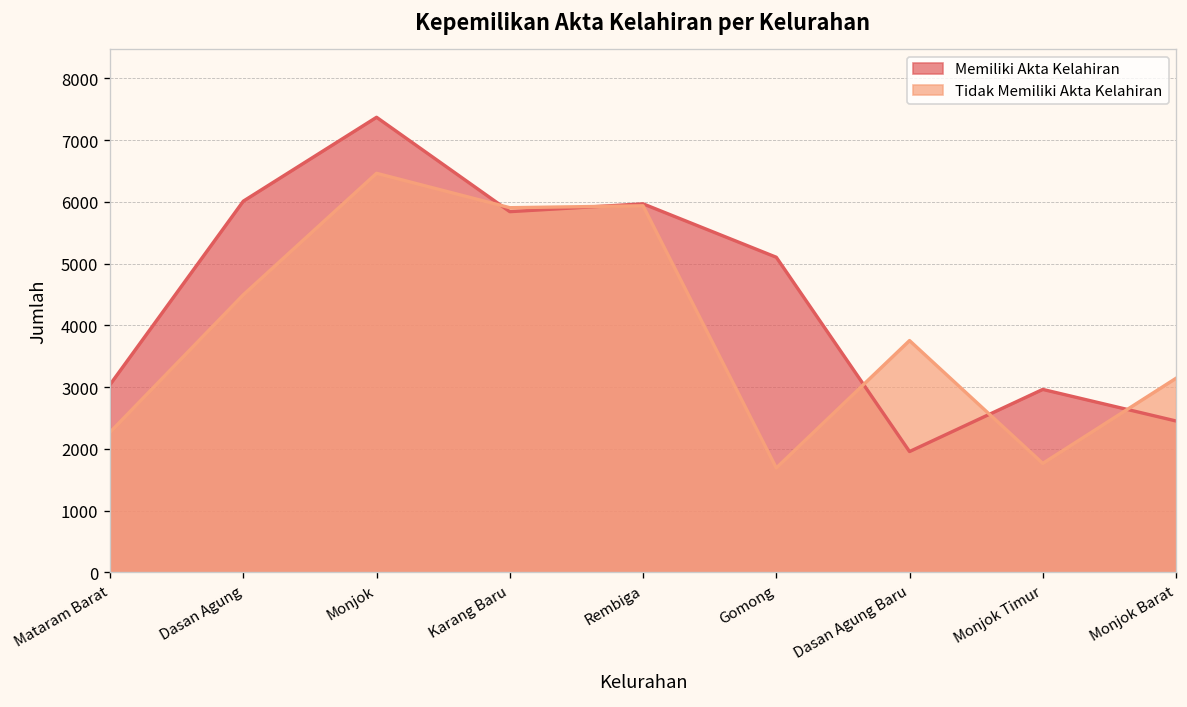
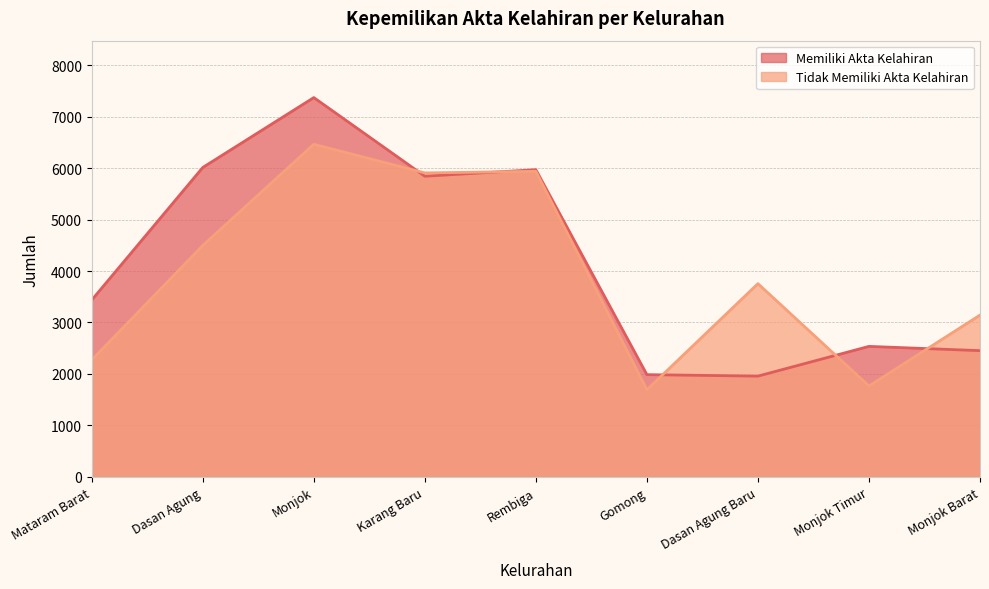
Memiliki Akta Kelahiran, Mataram Barat: 3000 -> 3400
Memiliki Akta Kelahiran, Gomong: 5100 -> 2000
Memiliki Akta Kelahiran, Monjok Timur: 3000 -> 2500
